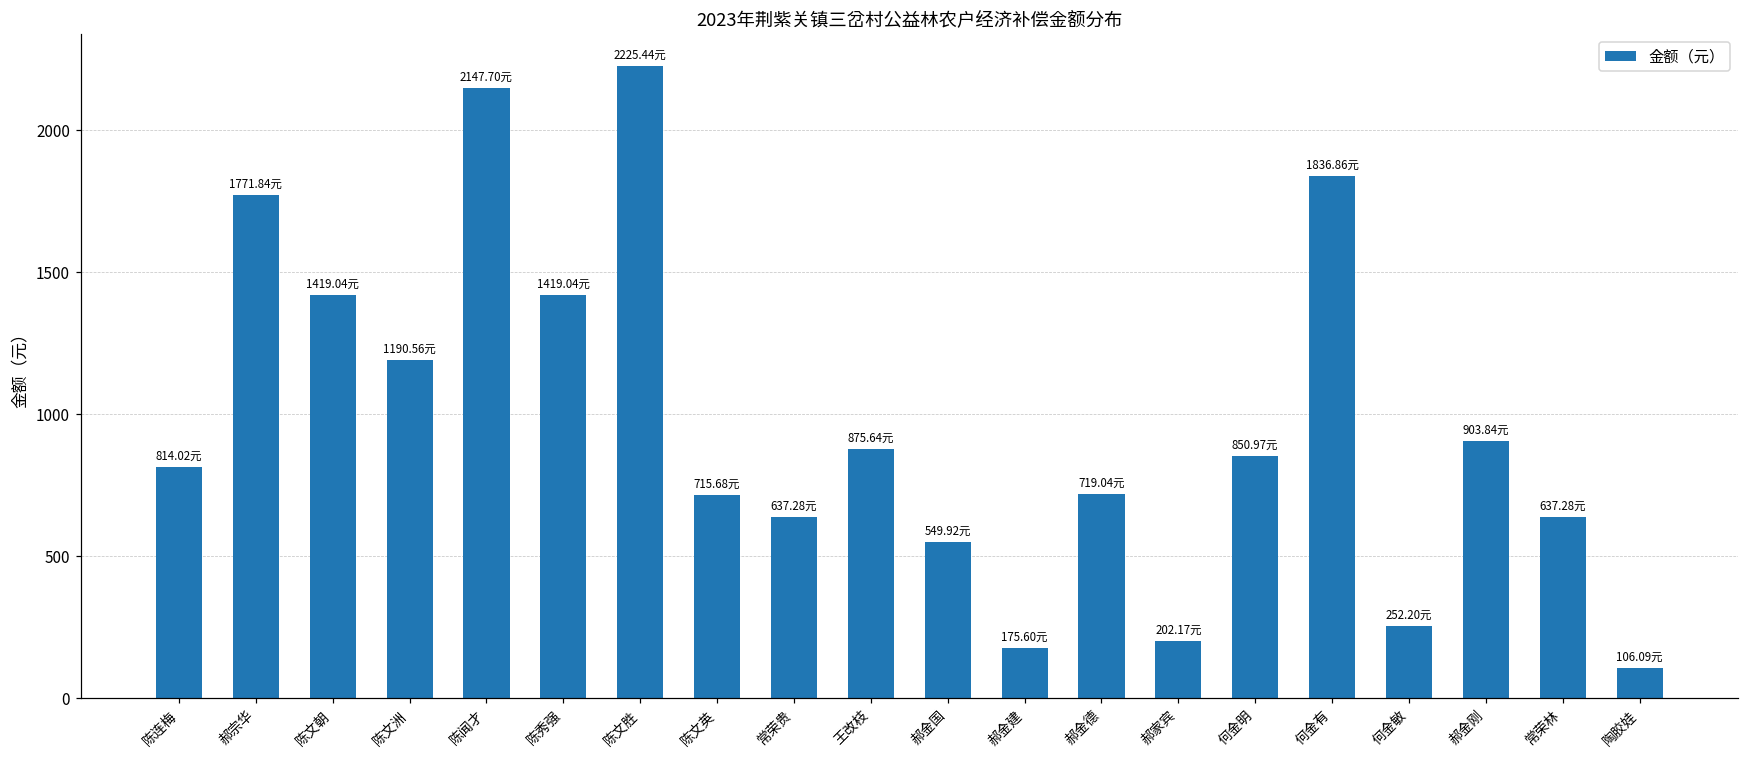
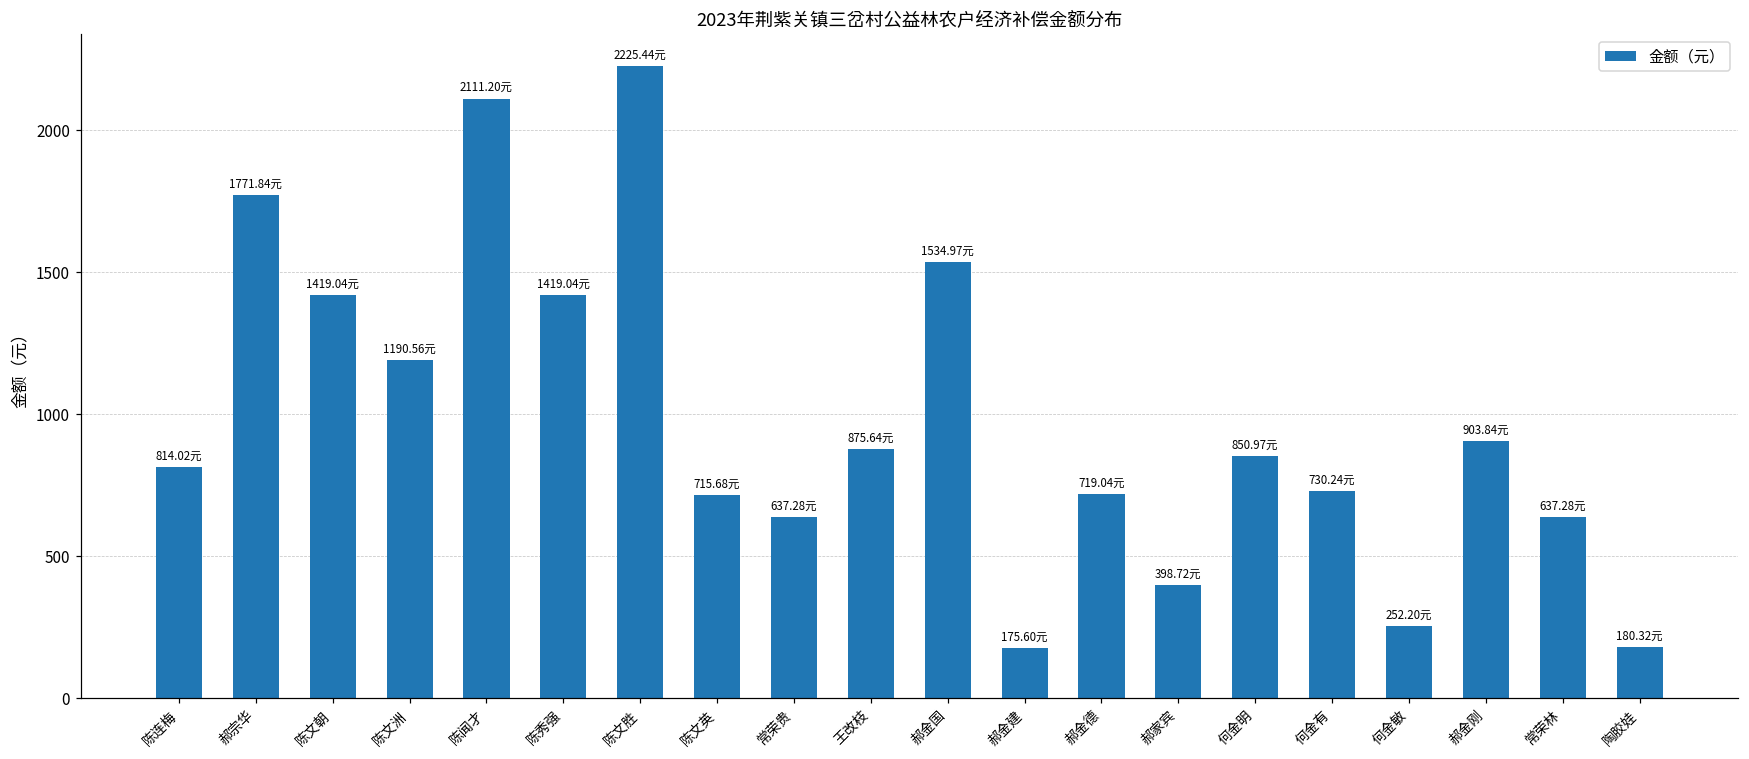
陈闻才: 2147.70元 -> 2111.20元
郝金国: 549.92元 -> 1534.97元
郝家宾: 202.17元 -> 398.72元
何金有: 1836.86元 -> 730.24元
陶胶娃: 106.09元 -> 180.32元
